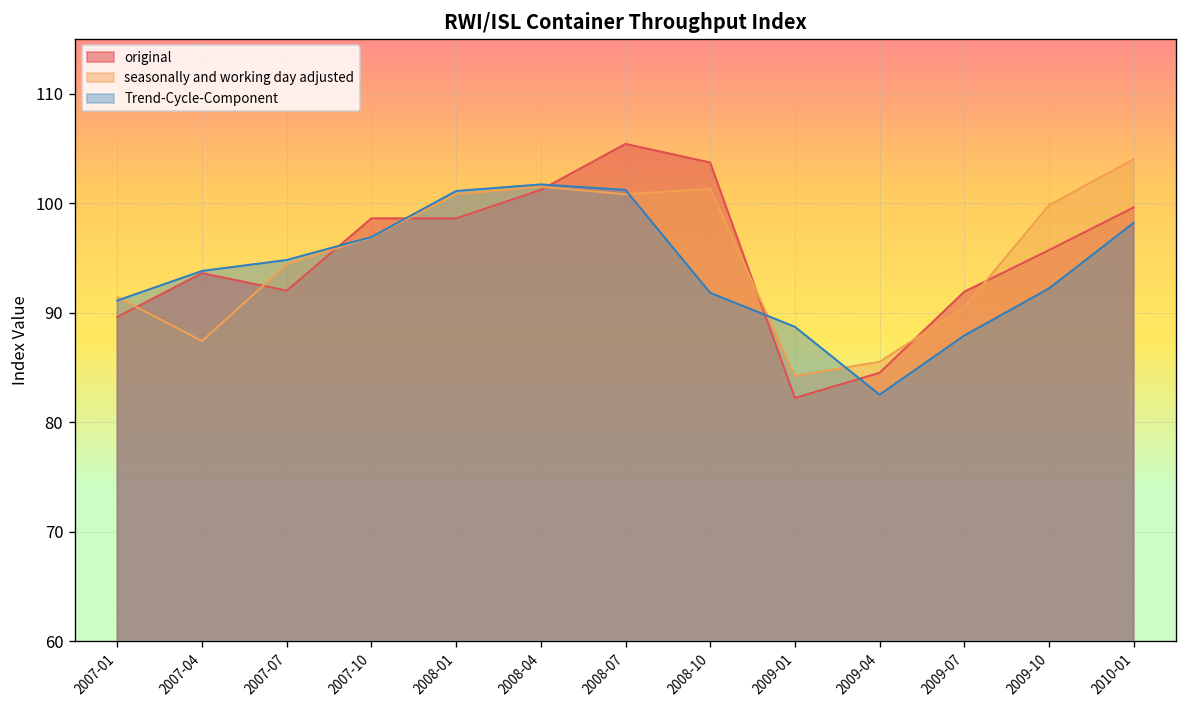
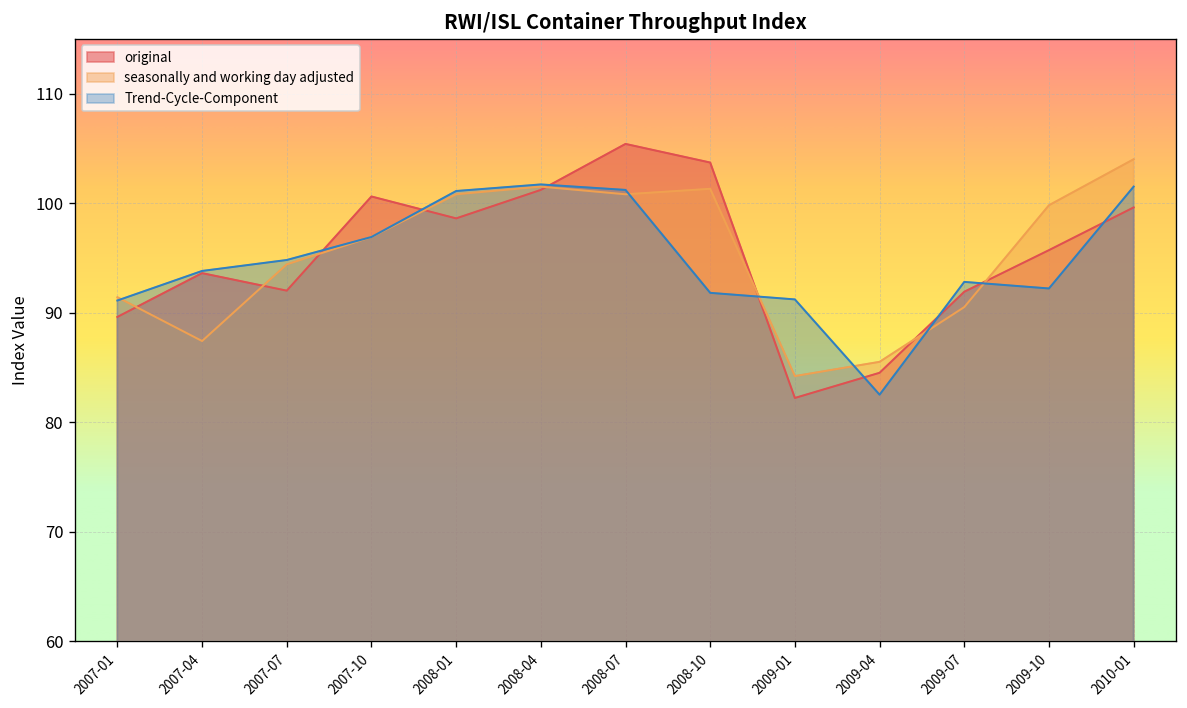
original, 2007-10: 99 -> 101
Trend-Cycle-Component, 2009-01: 89 -> 91
Trend-Cycle-Component, 2009-07: 88 -> 93
Trend-Cycle-Component, 2010-01: 98 -> 102
